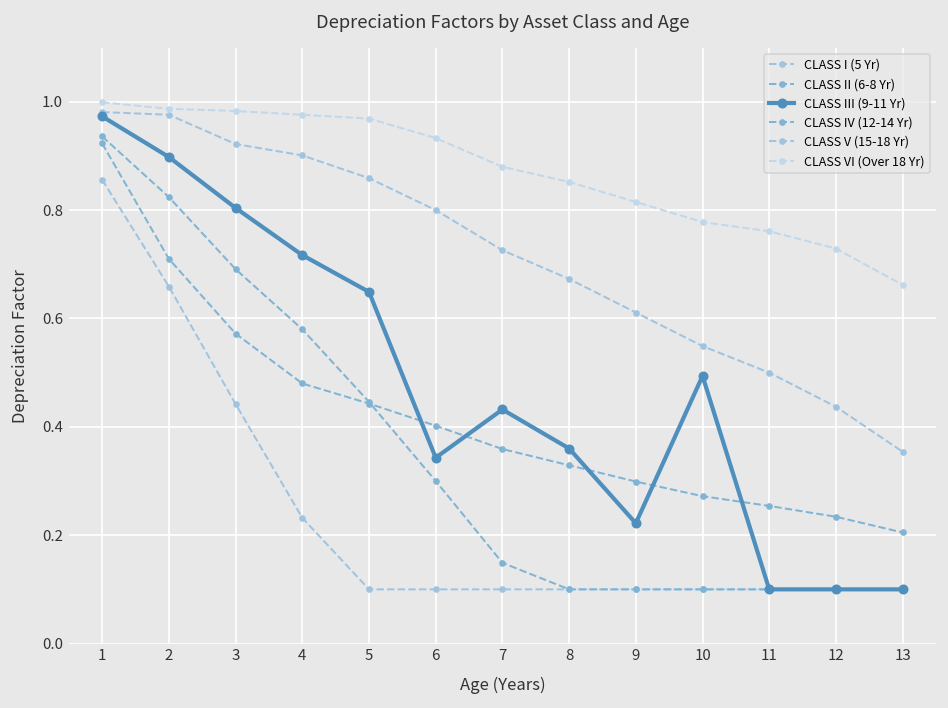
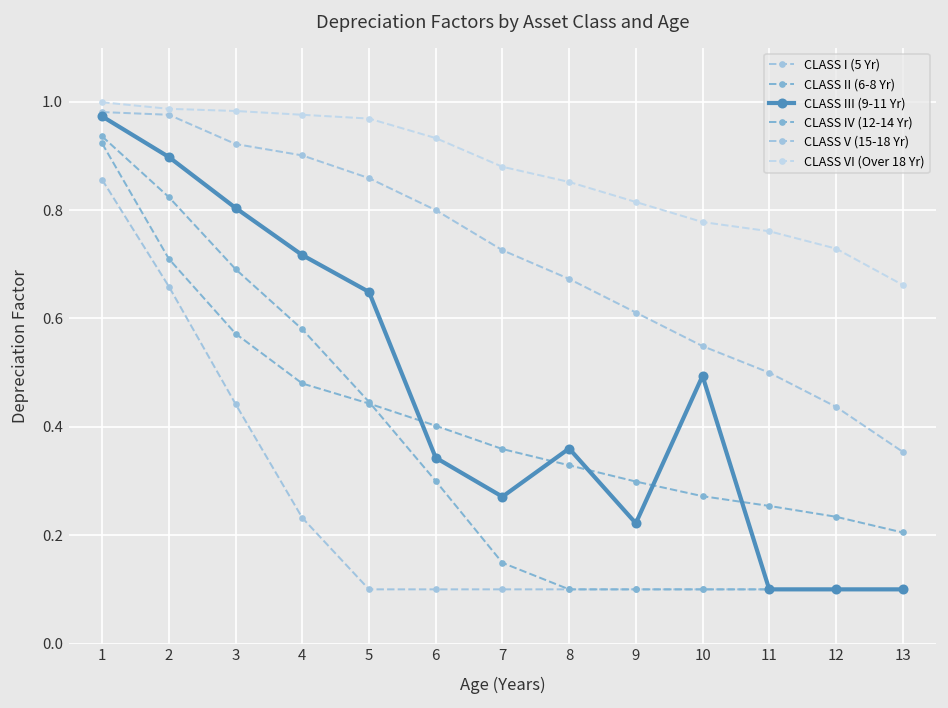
CLASS III (9-11 Yr), 7: 0.43 -> 0.27
